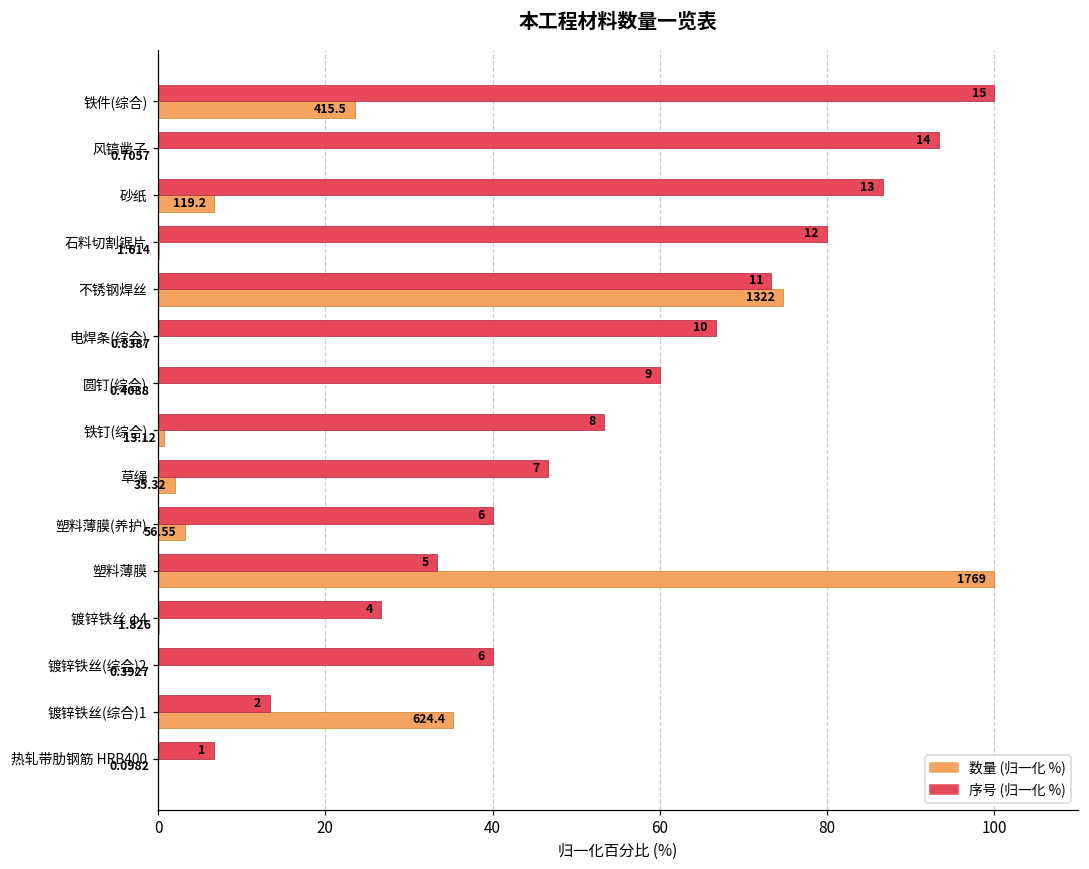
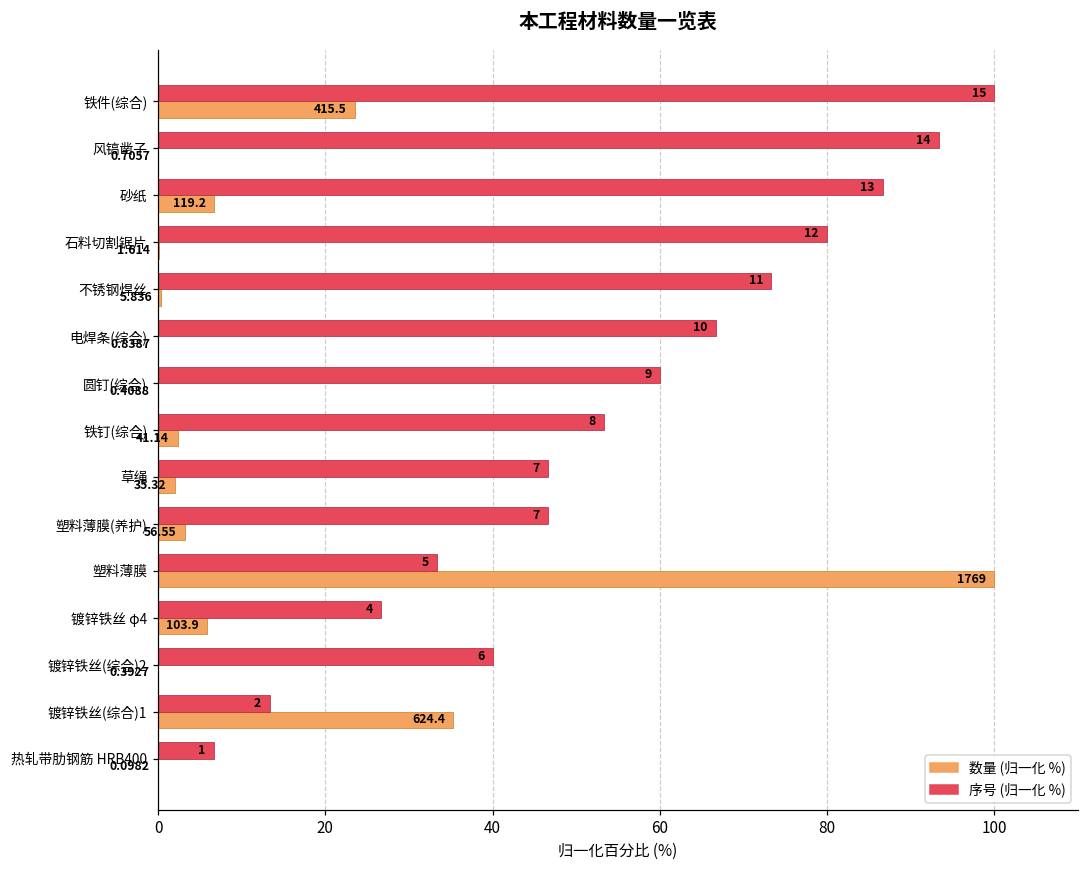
数量 (归一化 %), 不锈钢焊丝: 1322 -> 5.836
数量 (归一化 %), 铁钉(综合): 13.12 -> 41.14
序号 (归一化 %), 塑料薄膜(养护): 6 -> 7
数量 (归一化 %), 镀锌铁丝 φ4: 1.826 -> 103.9
